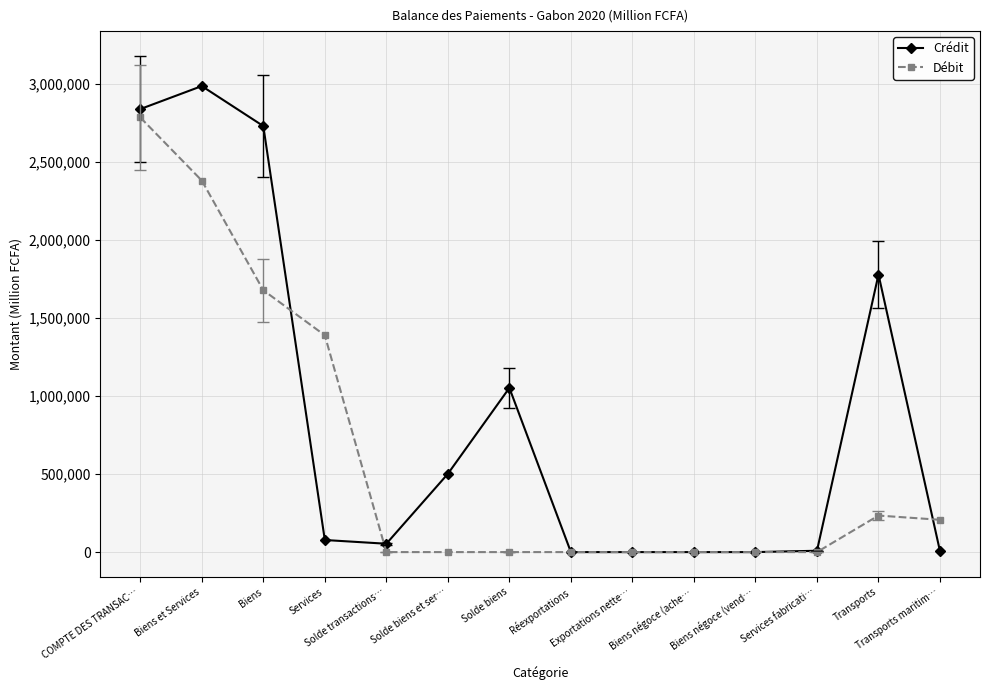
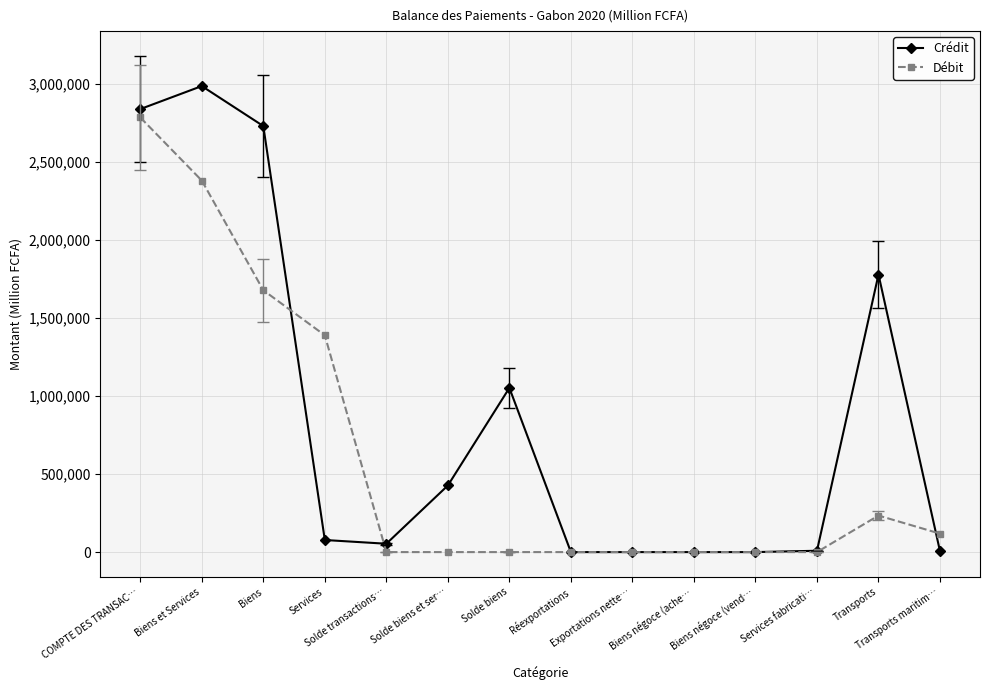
Crédit, Solde biens et ser…: 500,000 -> 430,000
Débit, Transports maritim…: 210,000 -> 120,000
